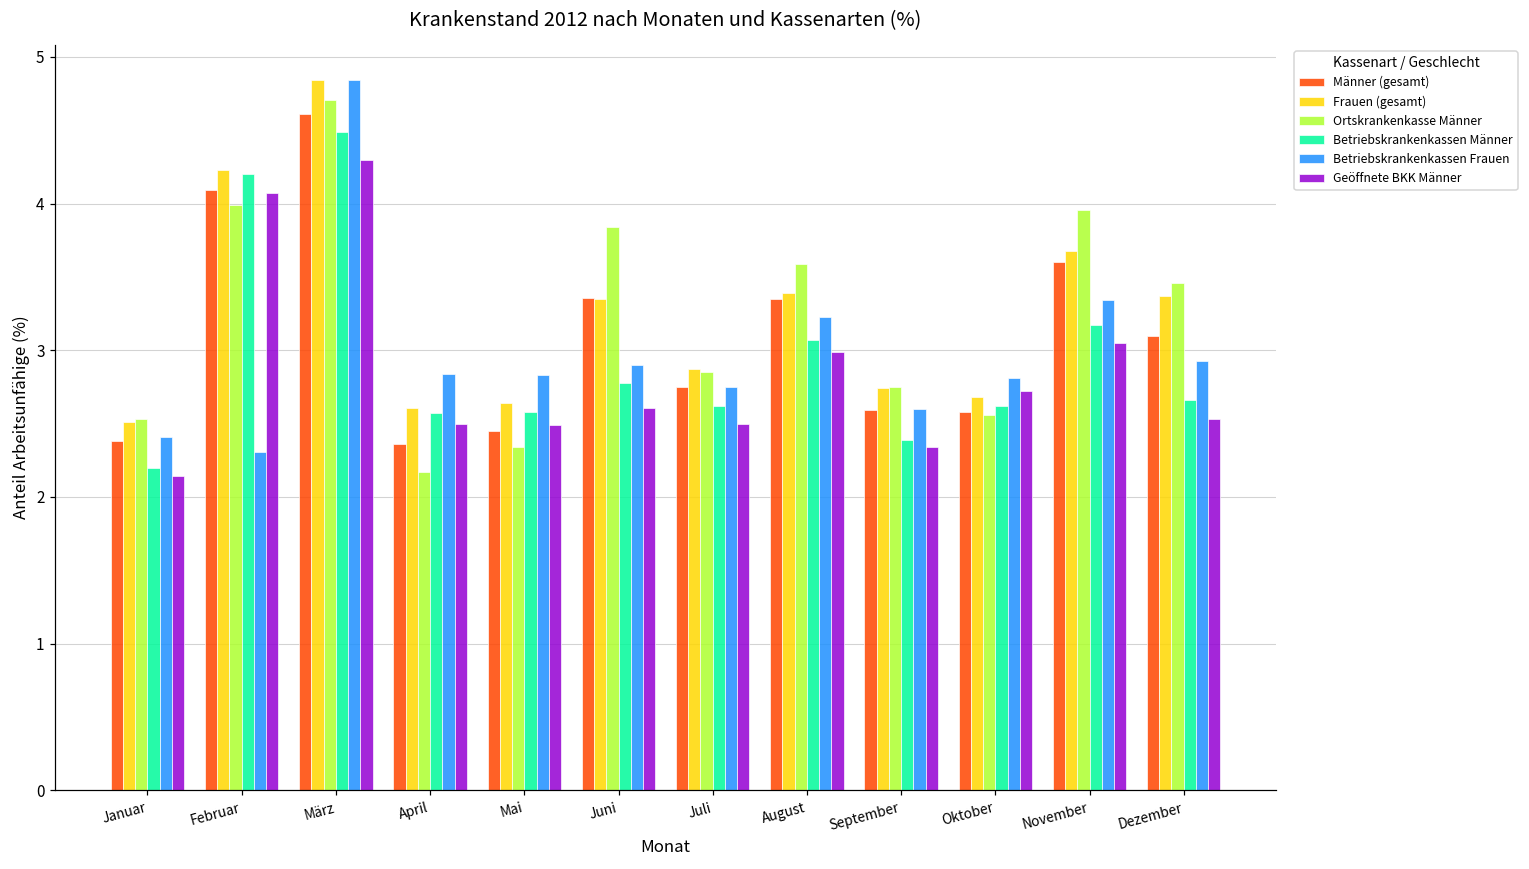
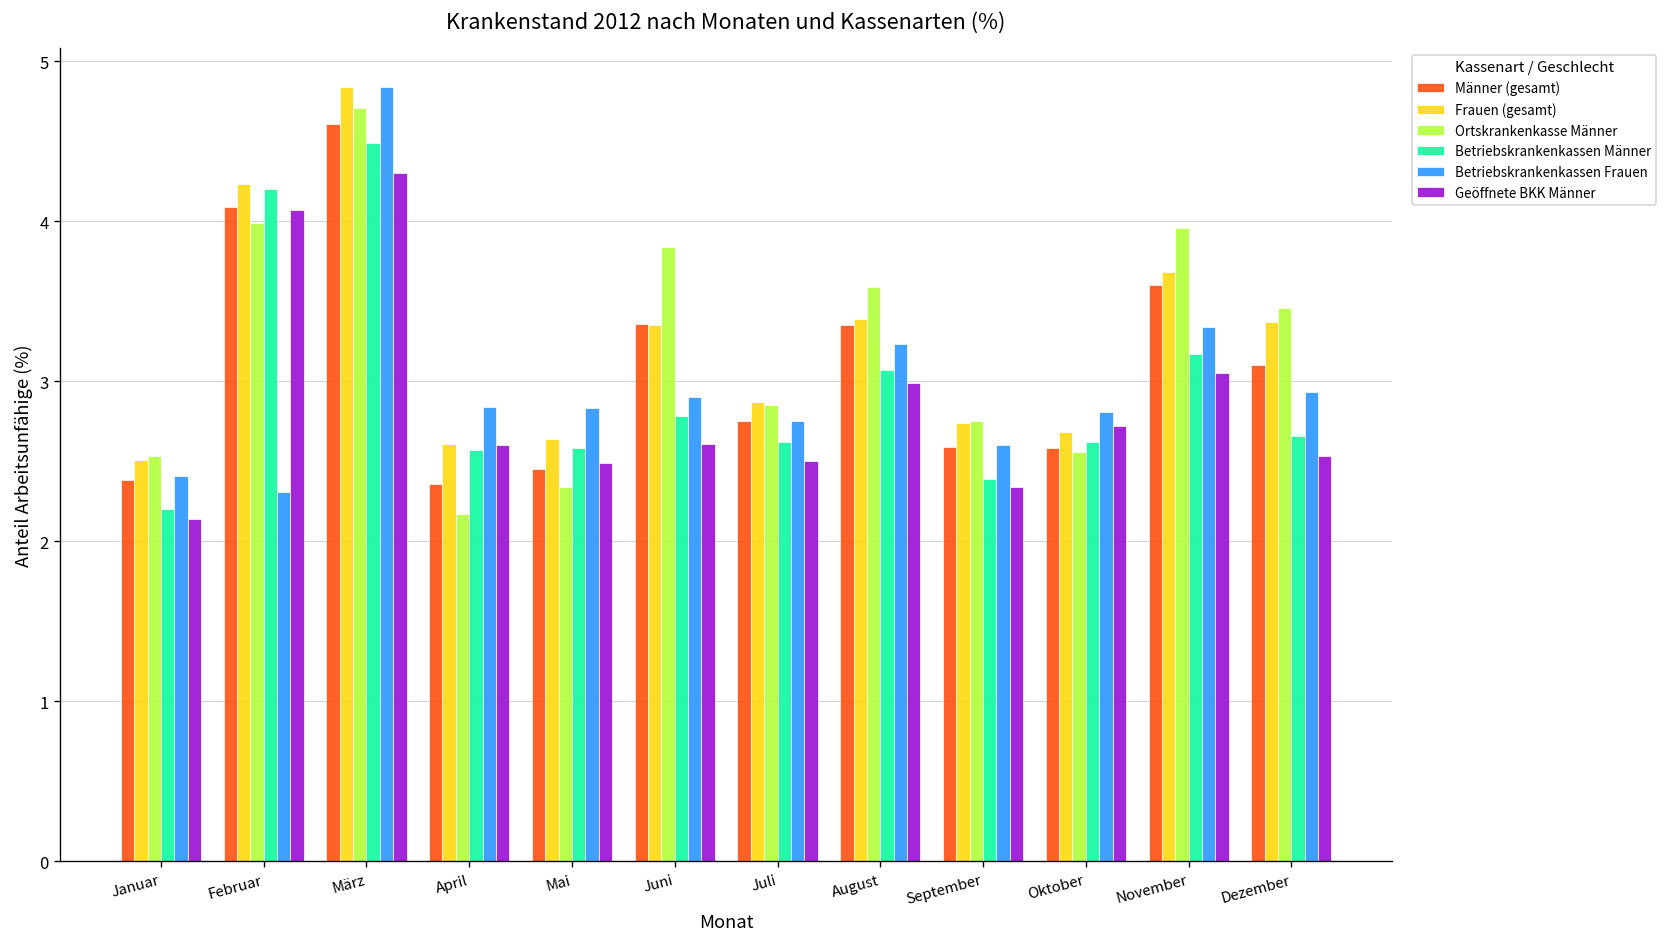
Geöffnete BKK Männer, April: 2.5 -> 2.6
